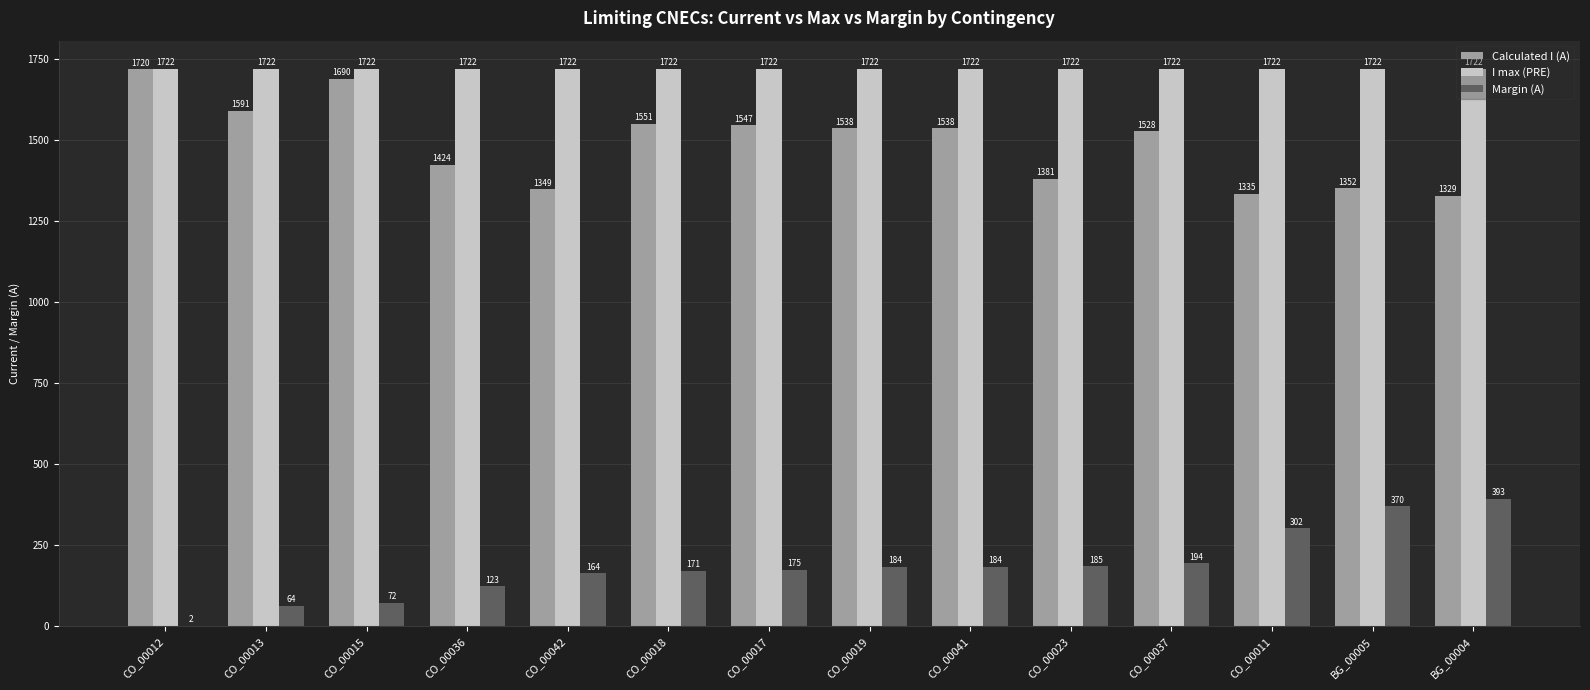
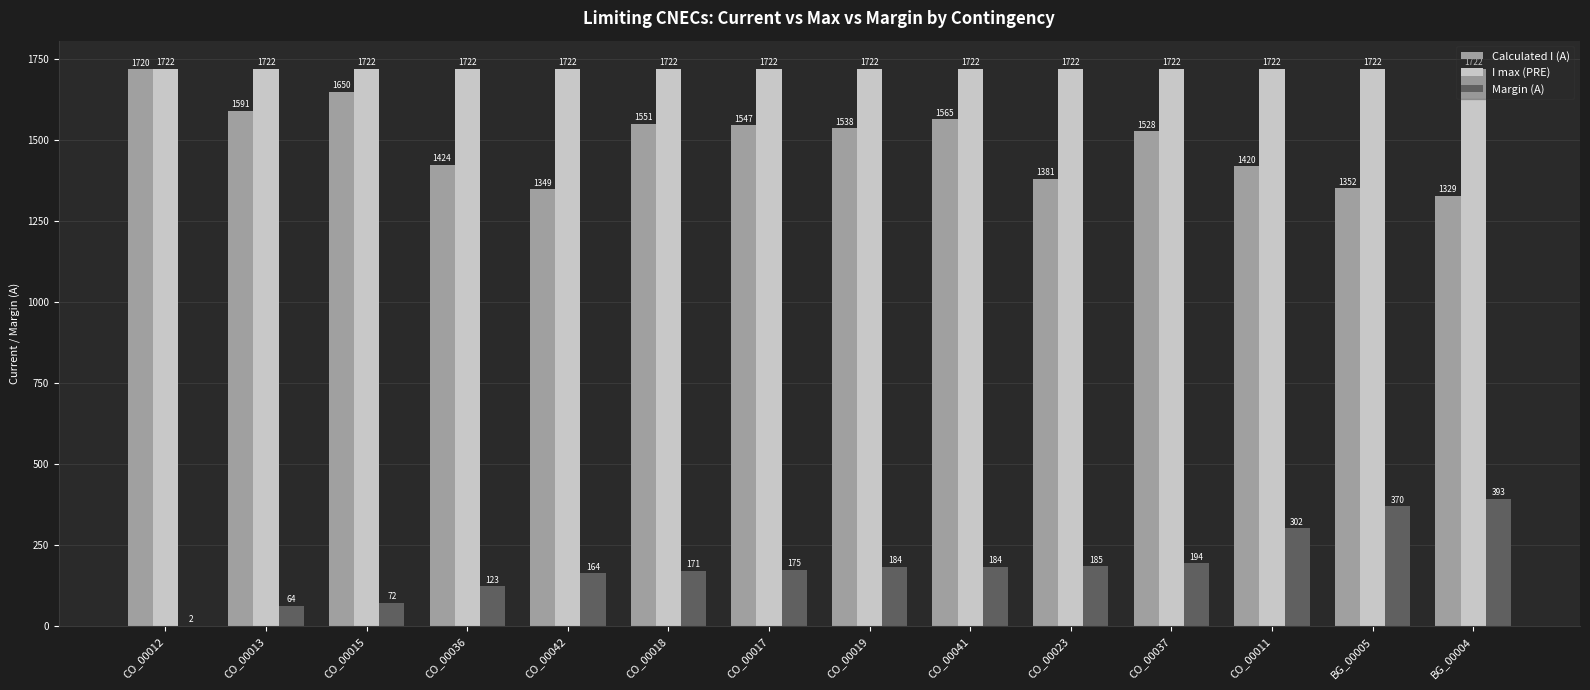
Calculated I (A), CO_00015: 1690 -> 1650
Calculated I (A), CO_00041: 1538 -> 1565
Calculated I (A), CO_00011: 1335 -> 1420
